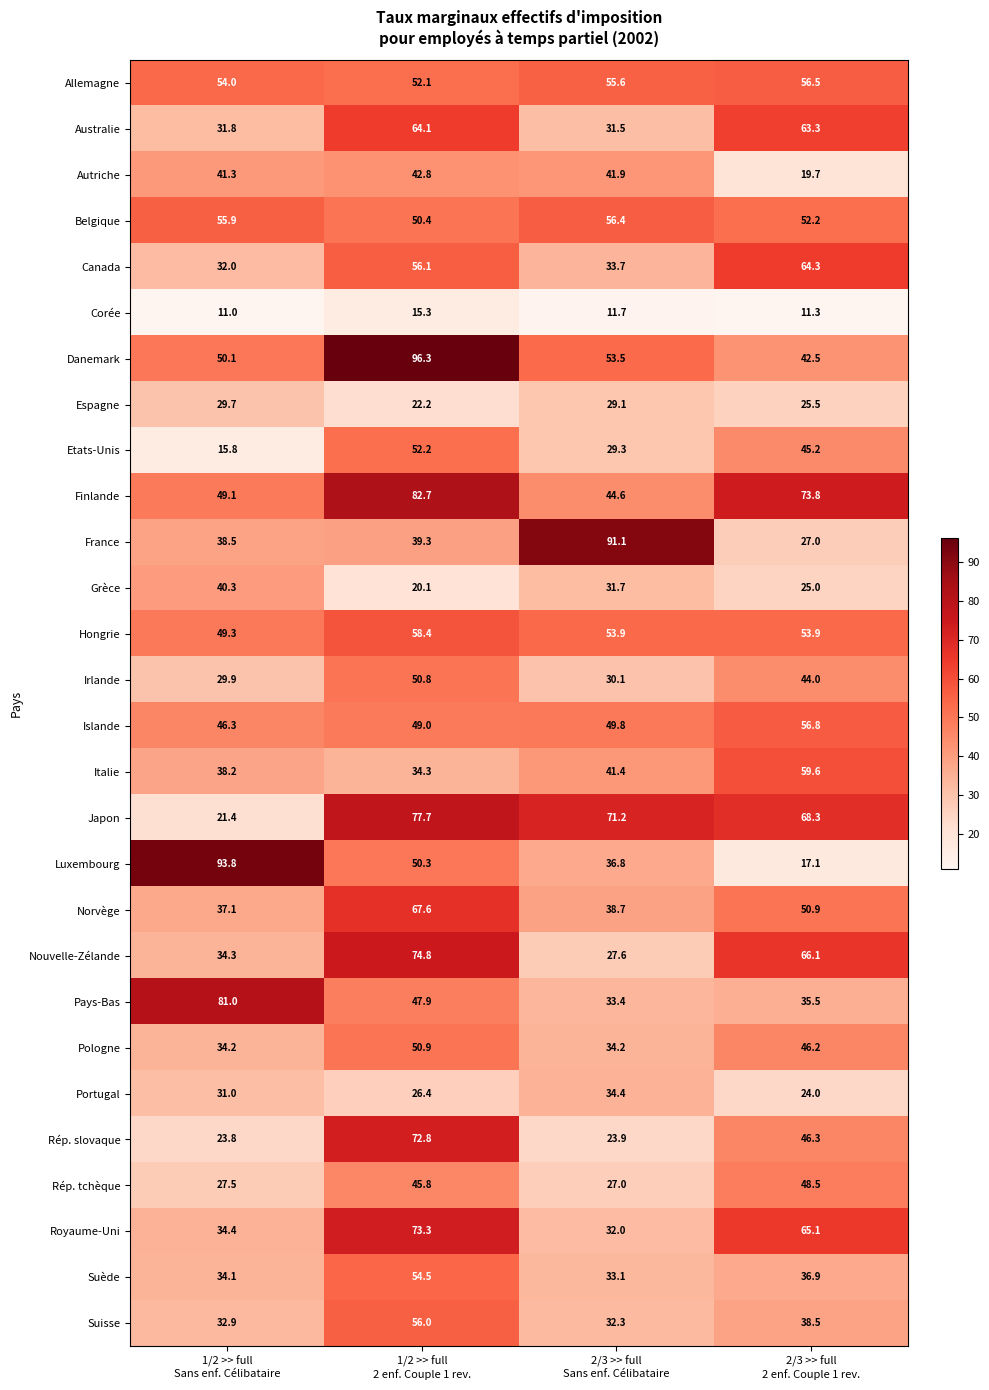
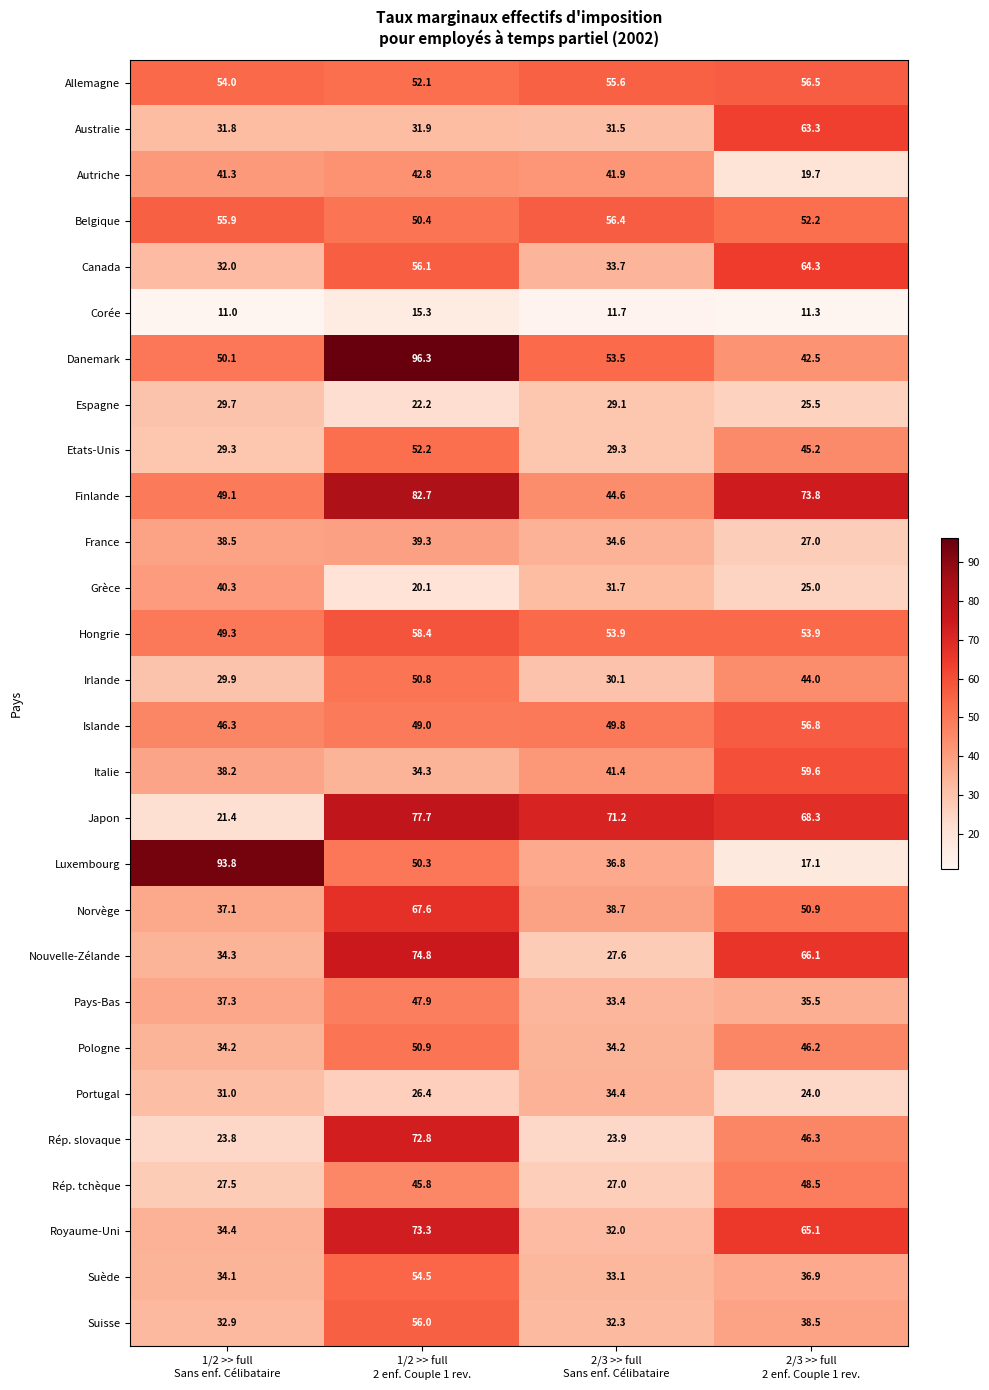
Australie, 1/2 >> full 2 enf. Couple 1 rev.: 64.1 -> 31.9
Etats-Unis, 1/2 >> full Sans enf. Célibataire: 15.8 -> 29.3
France, 2/3 >> full Sans enf. Célibataire: 91.1 -> 34.6
Pays-Bas, 1/2 >> full Sans enf. Célibataire: 81.0 -> 37.3
